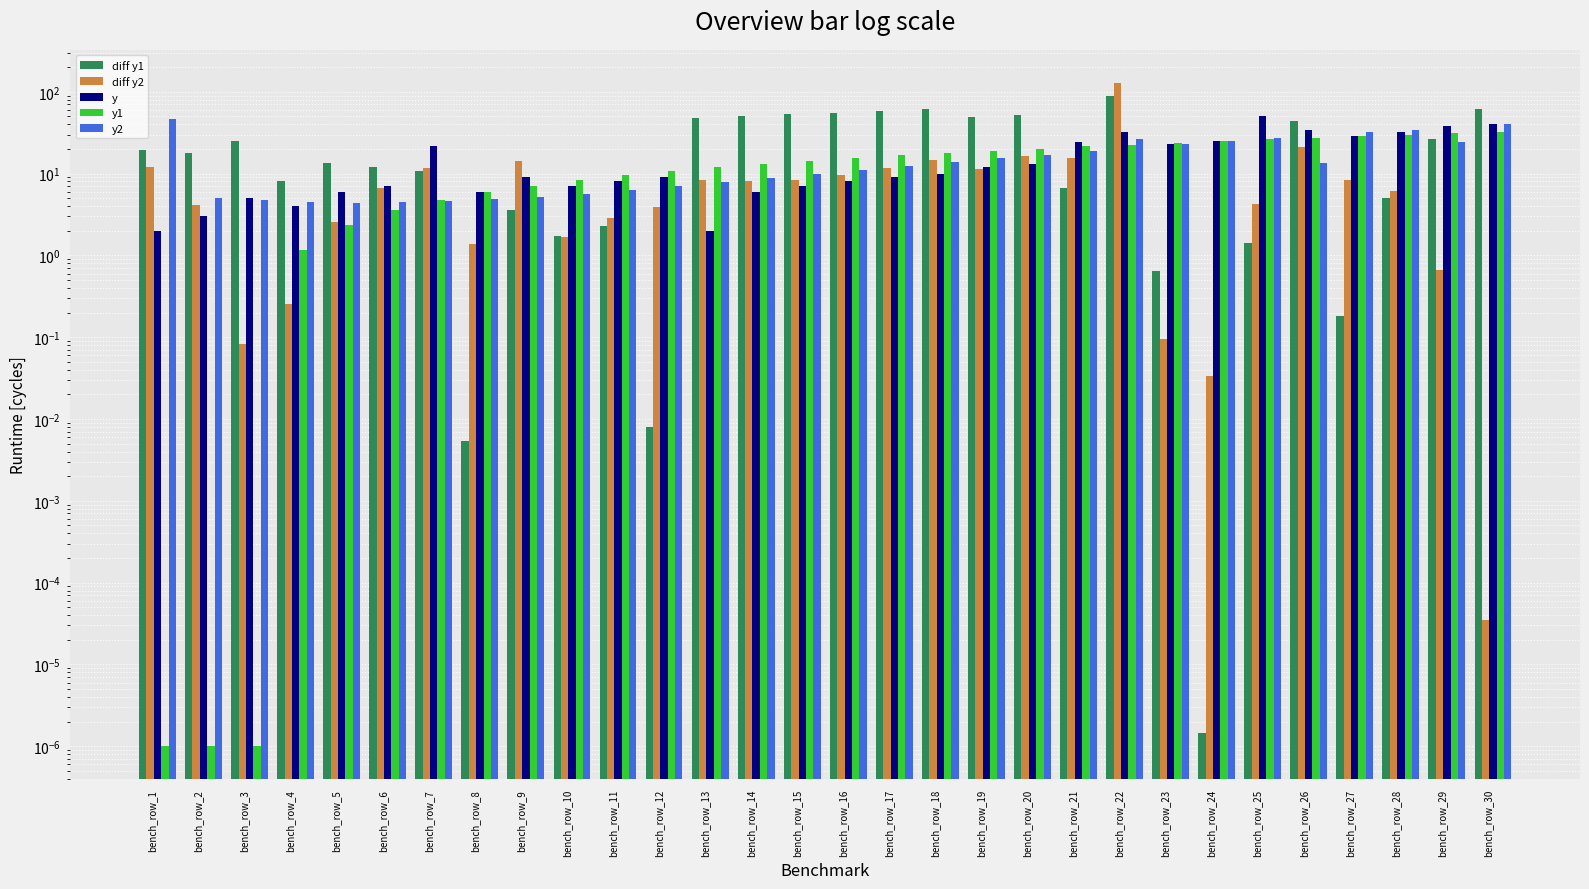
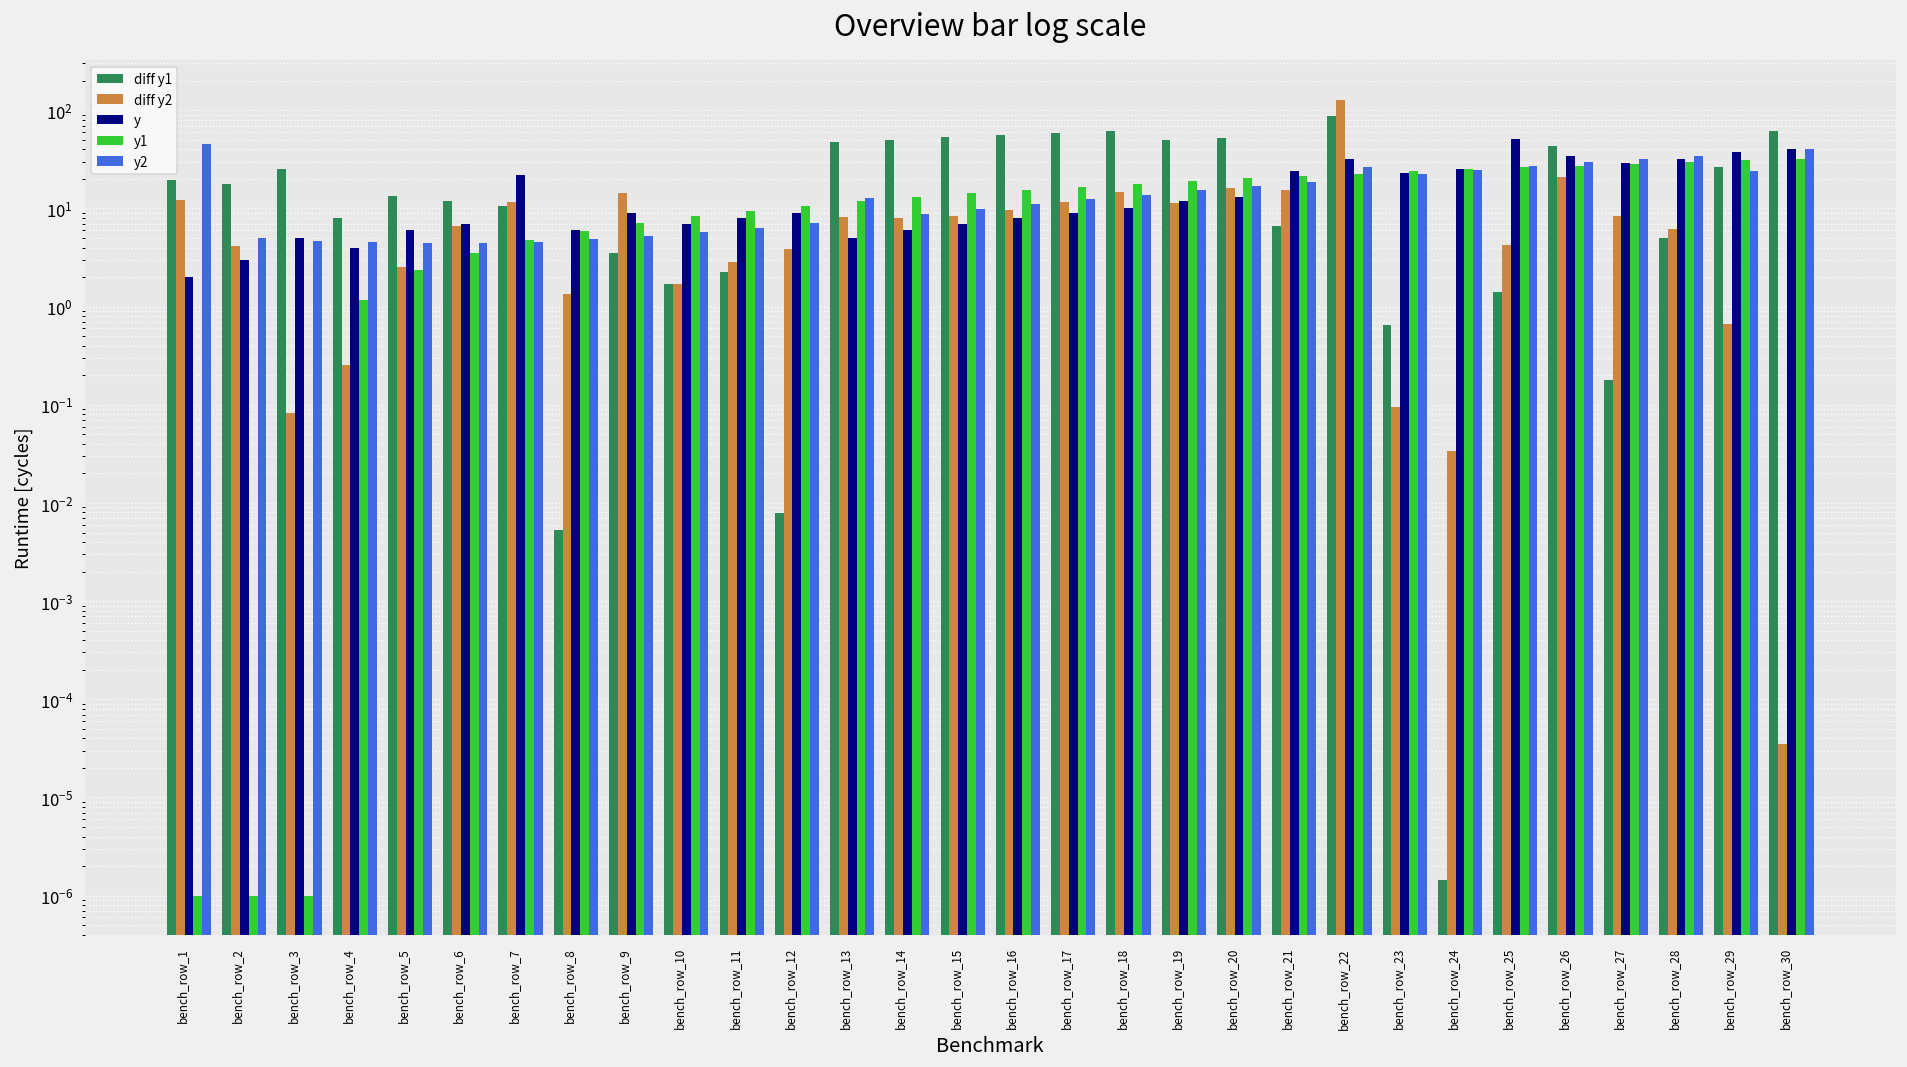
y, bench_row_13: 2 -> 5
y2, bench_row_13: 8 -> 13
y2, bench_row_26: 14 -> 29
